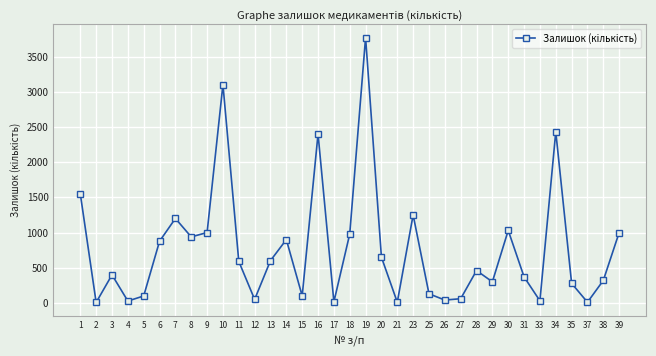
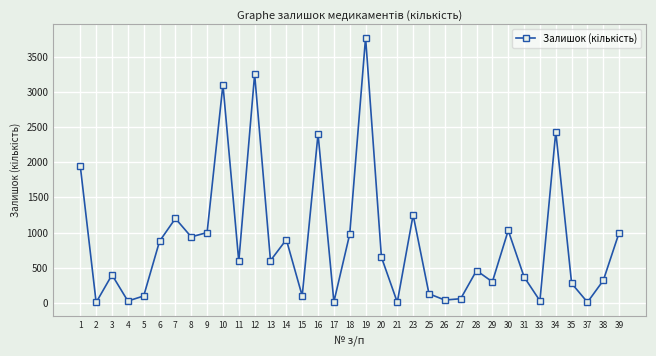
1: 1600 -> 1900
12: 100 -> 3300
